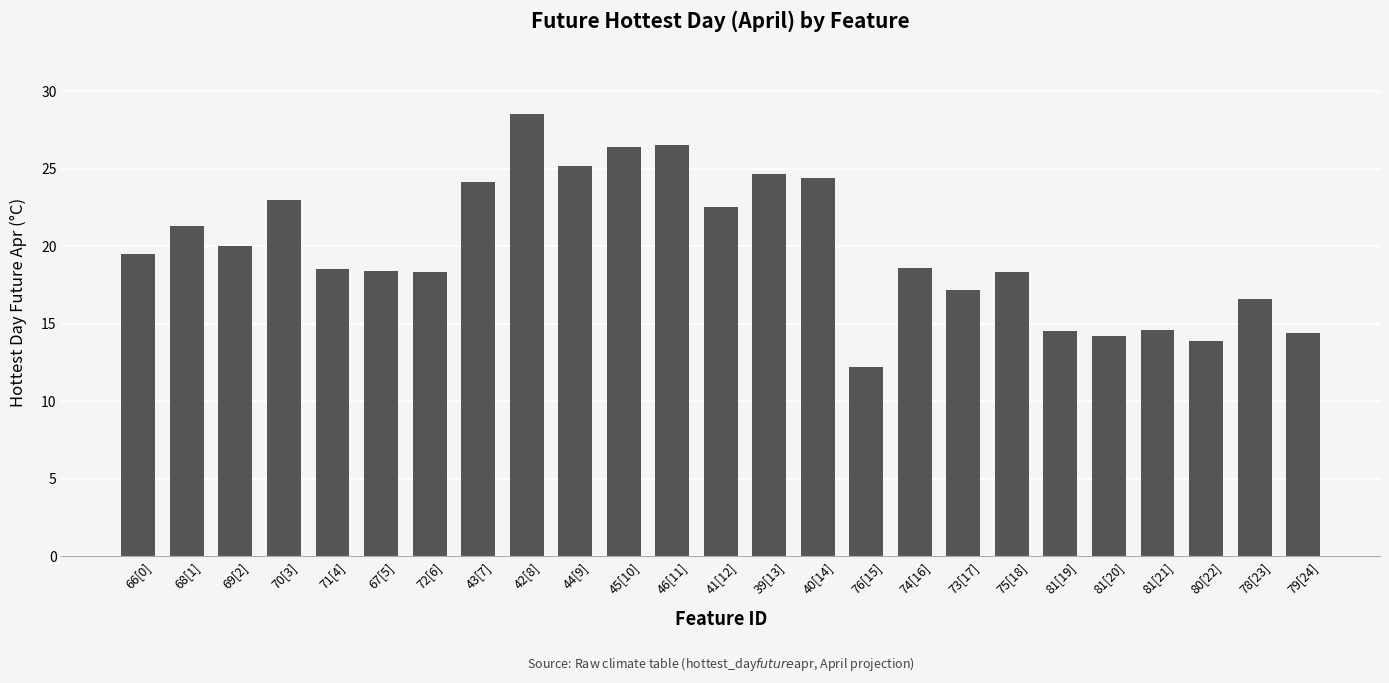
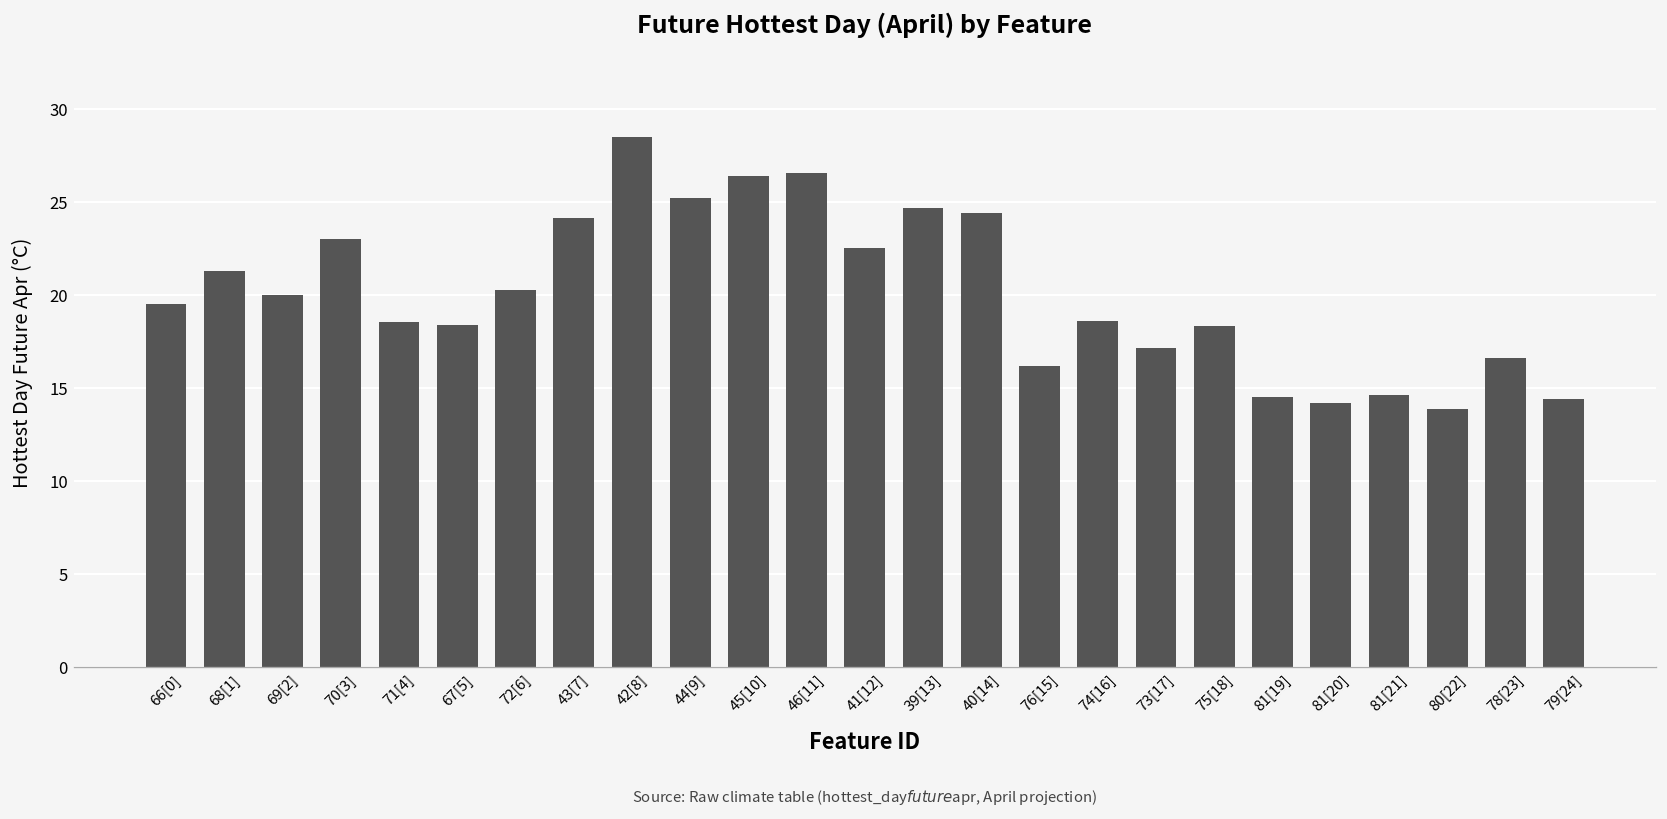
72[6]: 18.3 -> 20.3
76[15]: 12.2 -> 16.2
